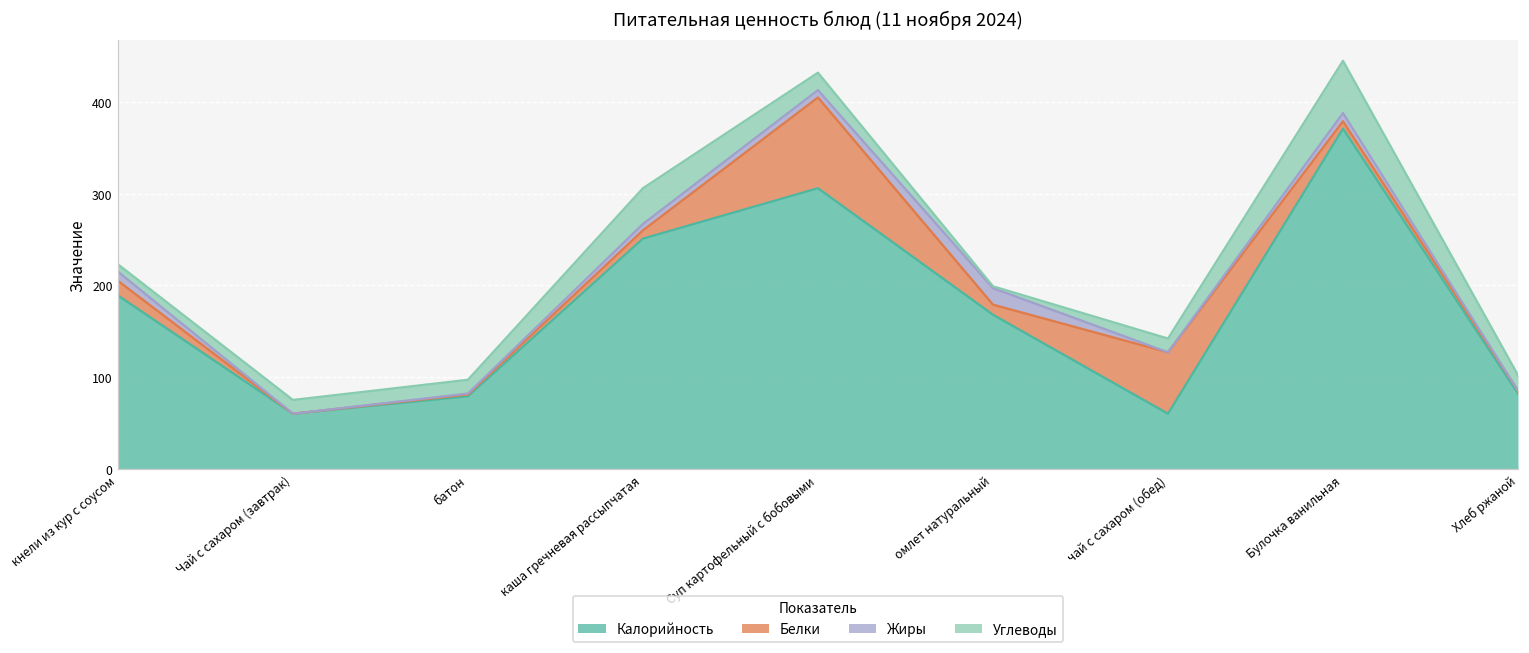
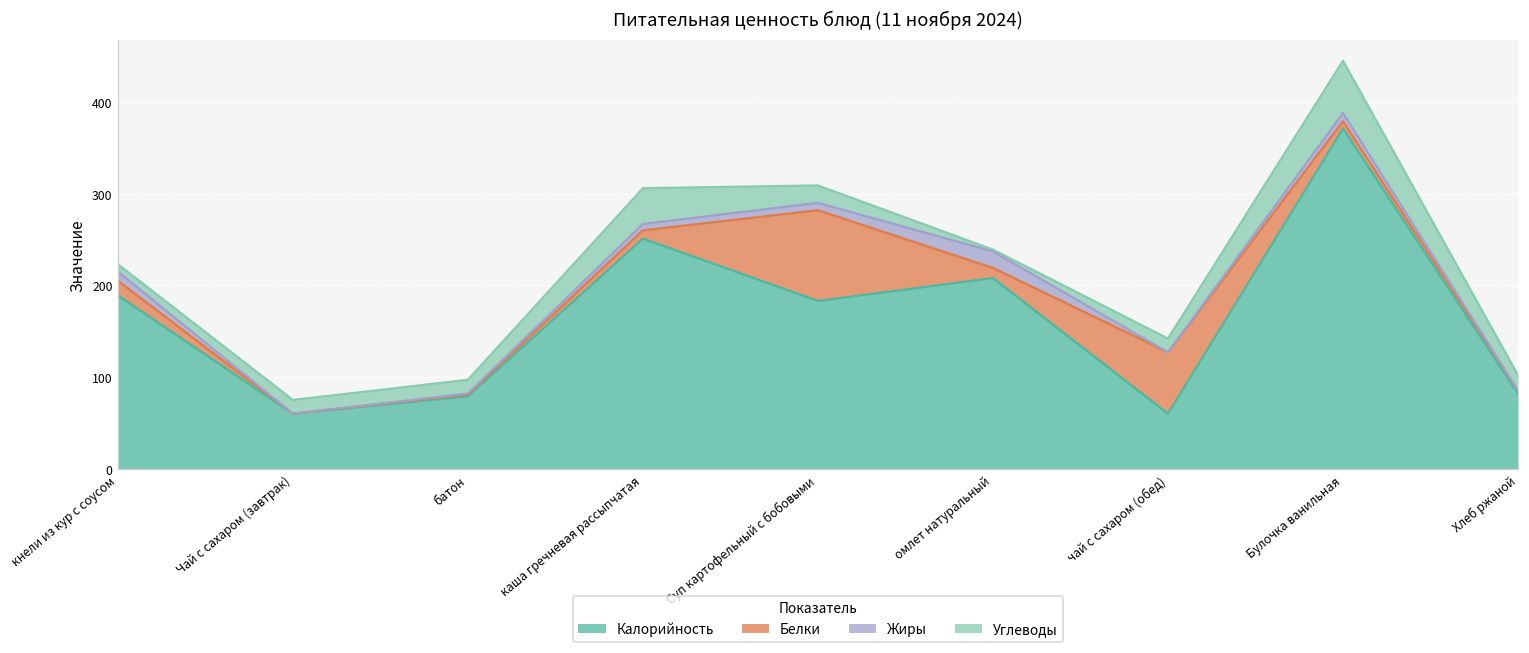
Калорийность, Суп картофельный с бобовыми: 310 -> 180
Калорийность, омлет натуральный: 170 -> 210
